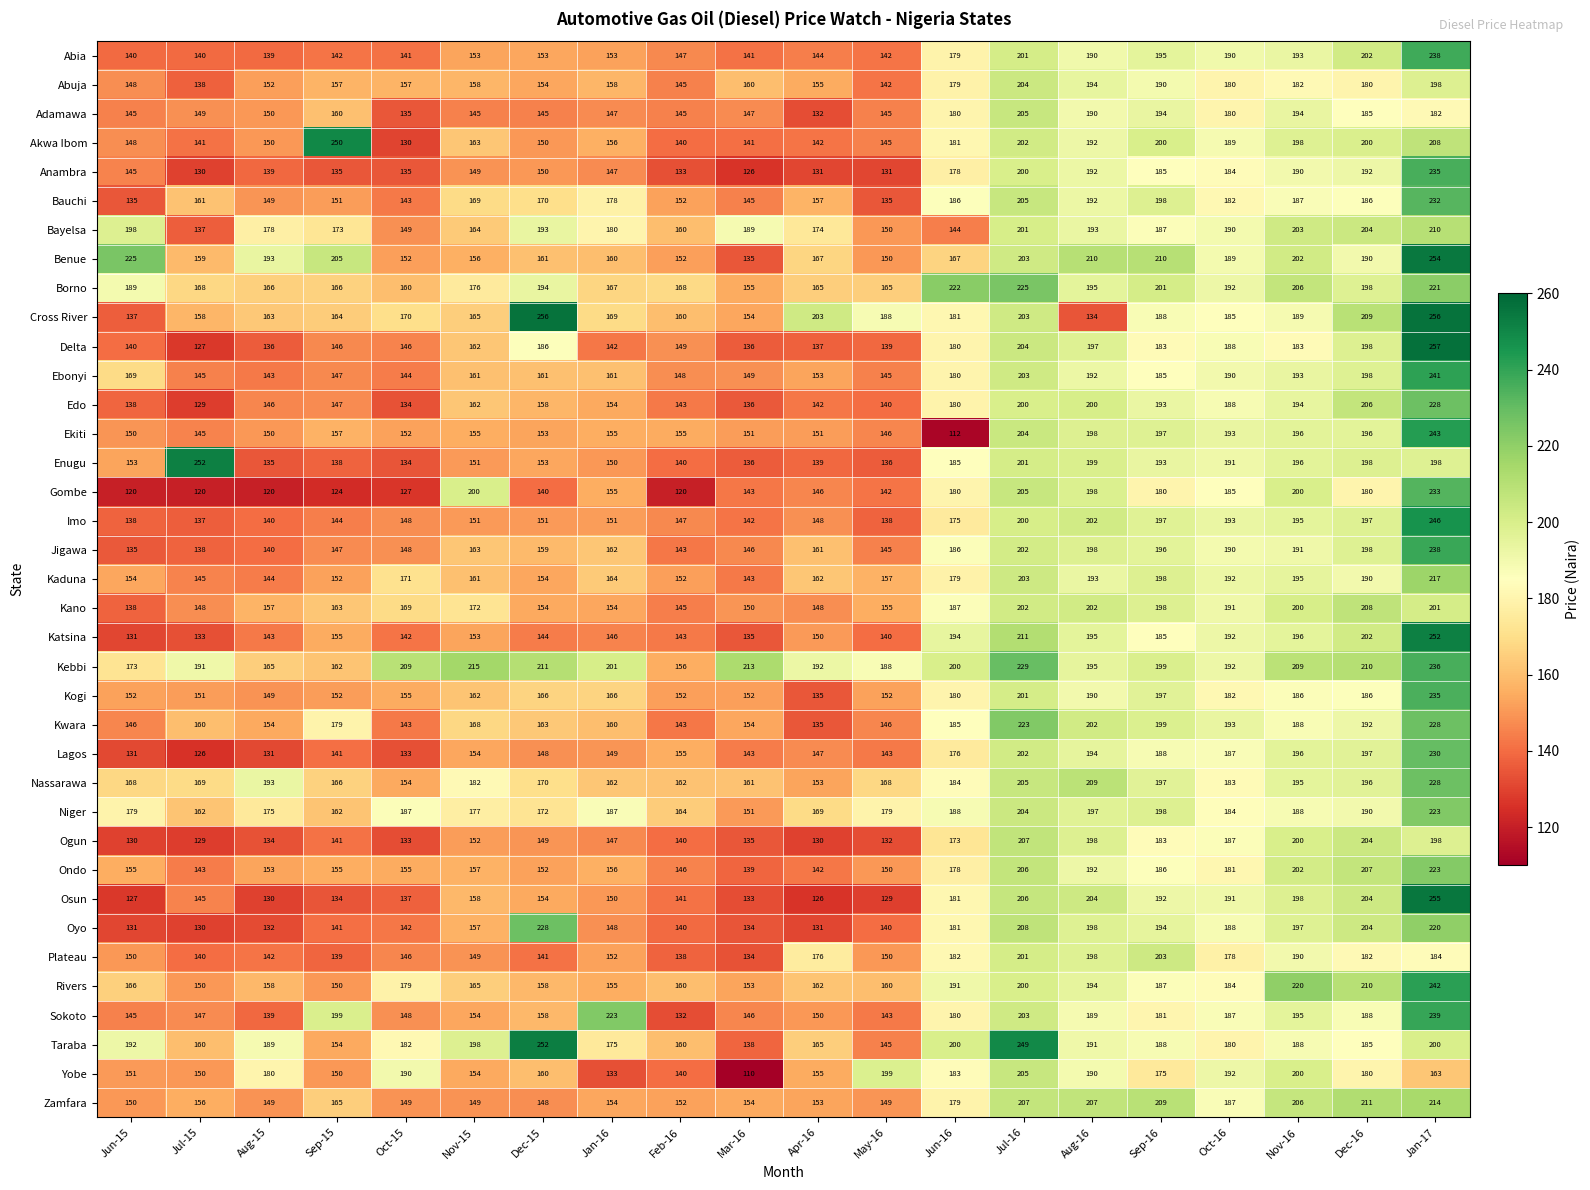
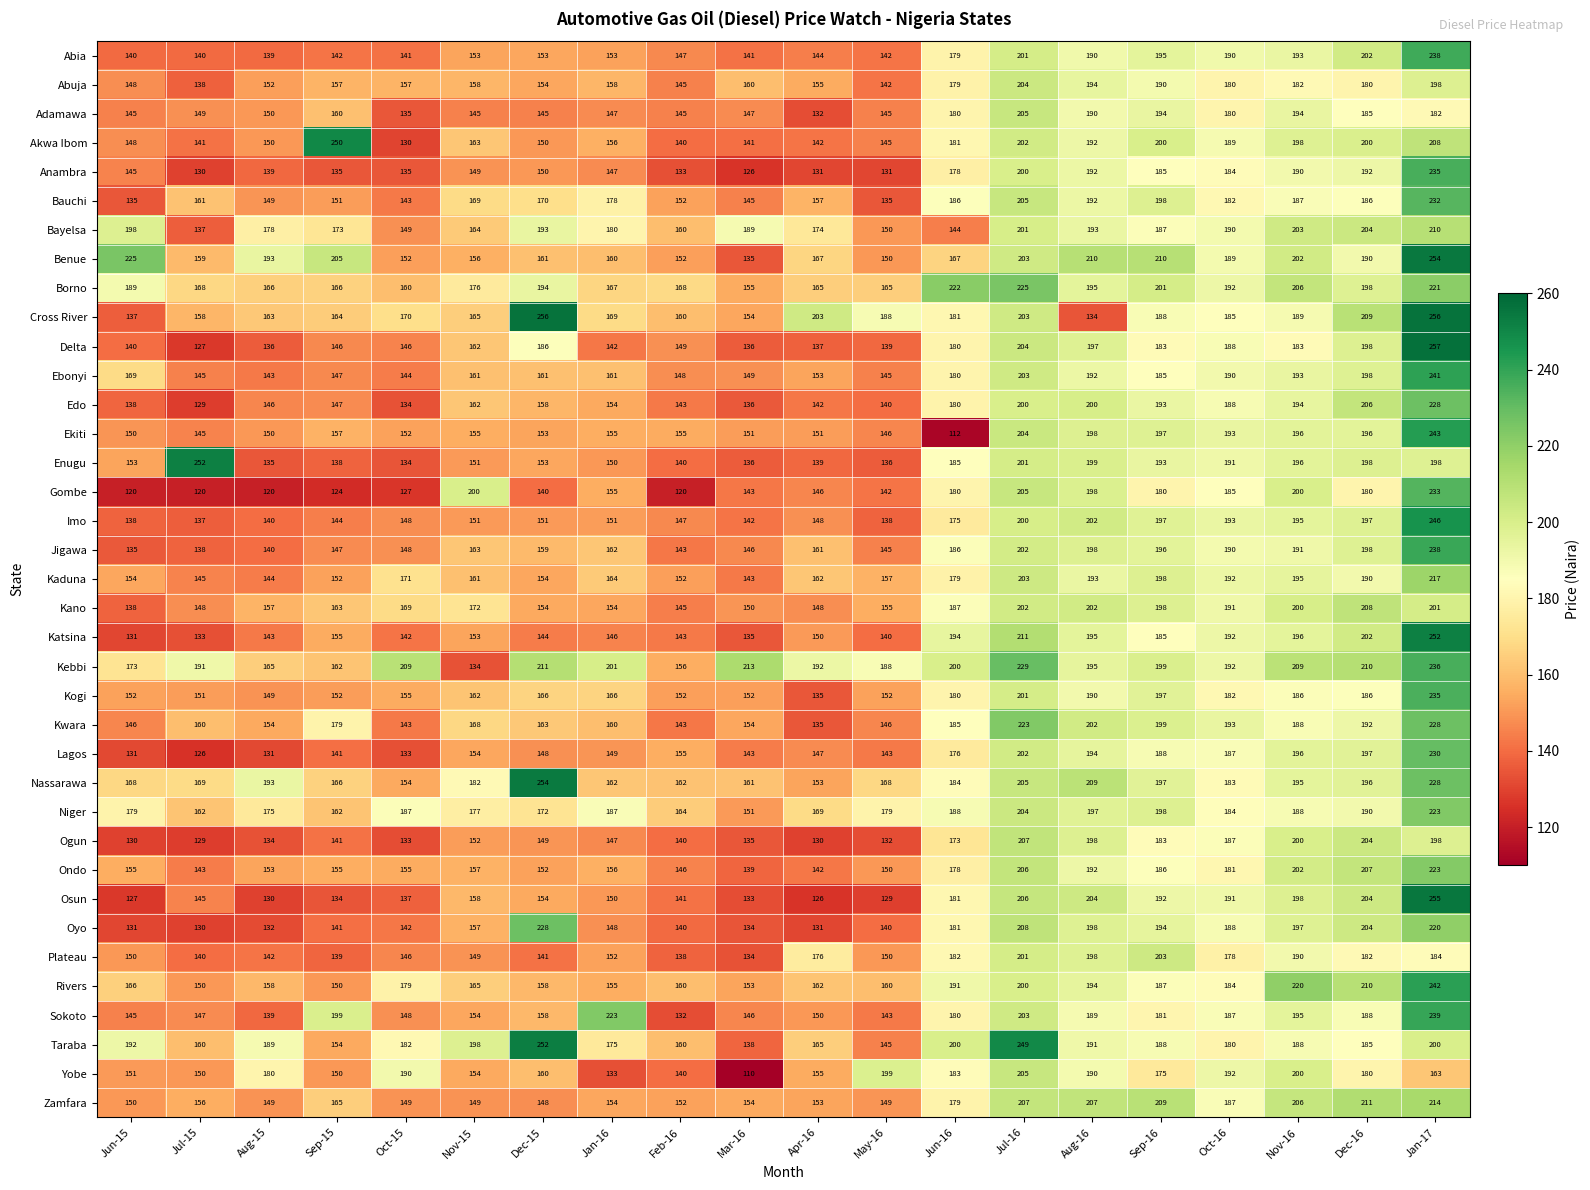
Kebbi, Nov-15: 215 -> 134
Nassarawa, Dec-15: 170 -> 254
